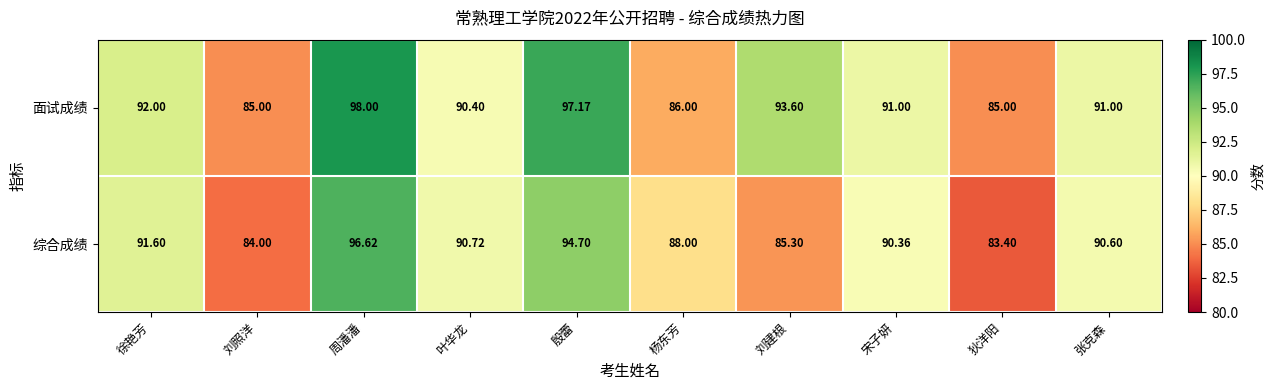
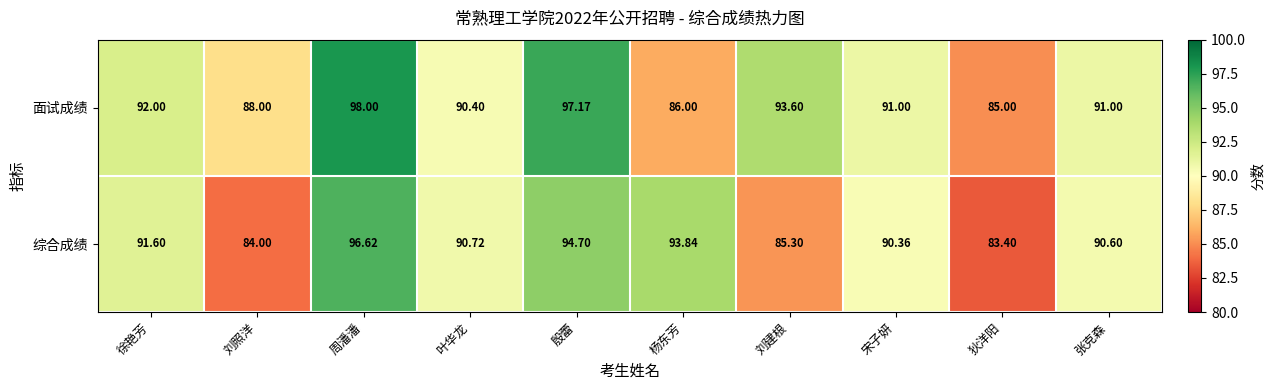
面试成绩, 刘照洋: 85.00 -> 88.00
综合成绩, 杨东芳: 88.00 -> 93.84
